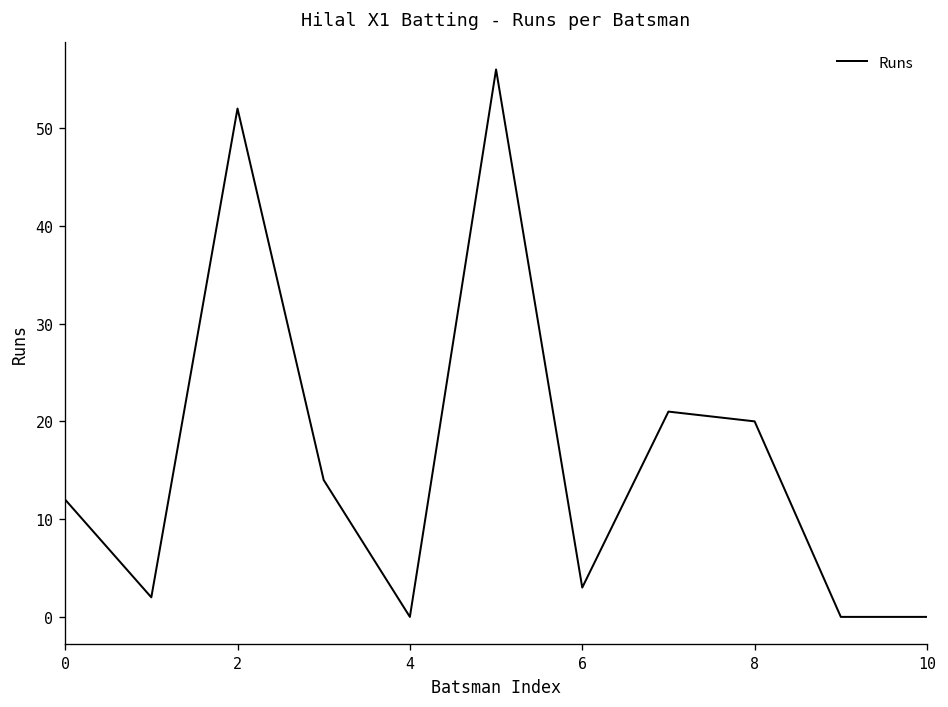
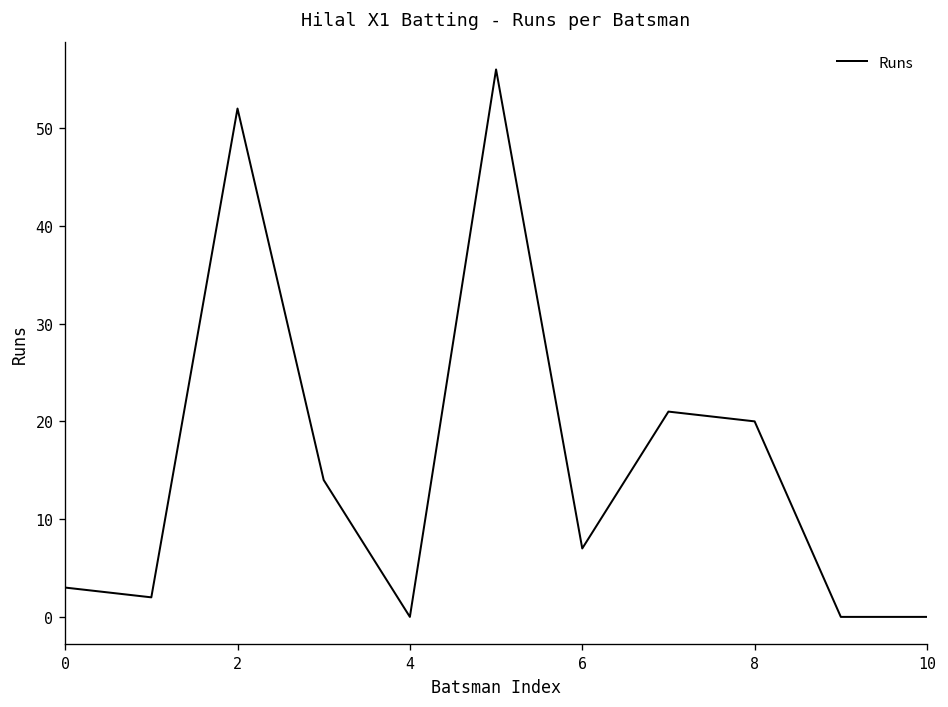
0: 12 -> 3
6: 3 -> 7
